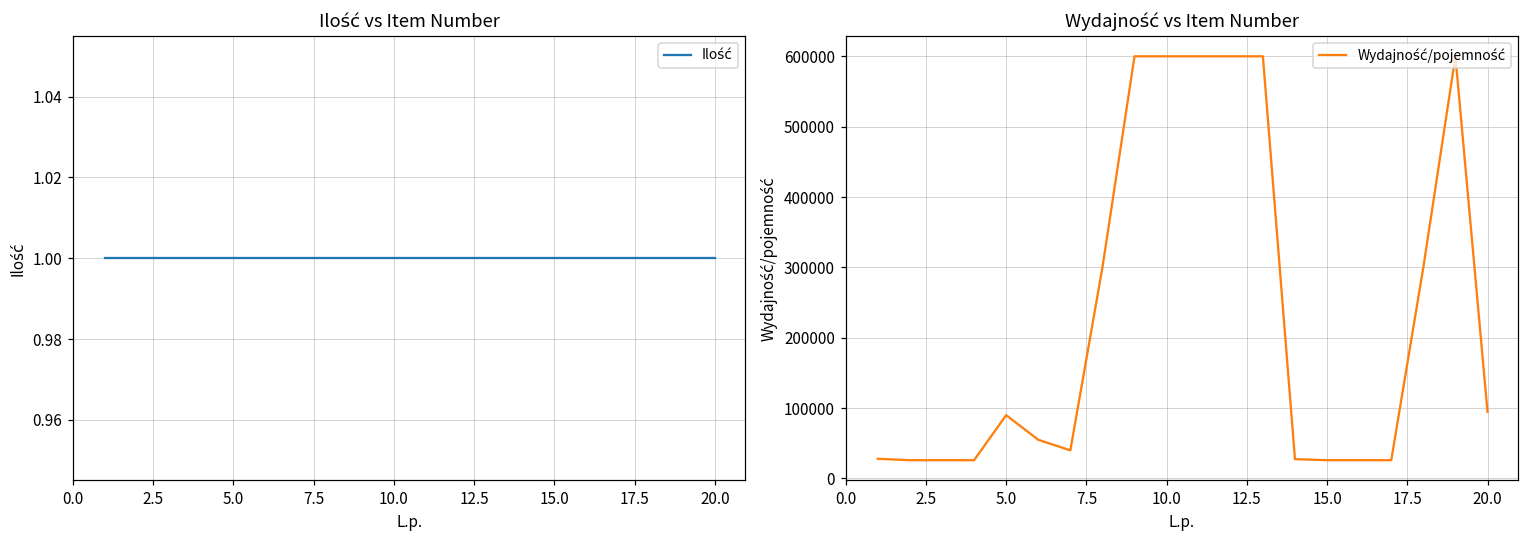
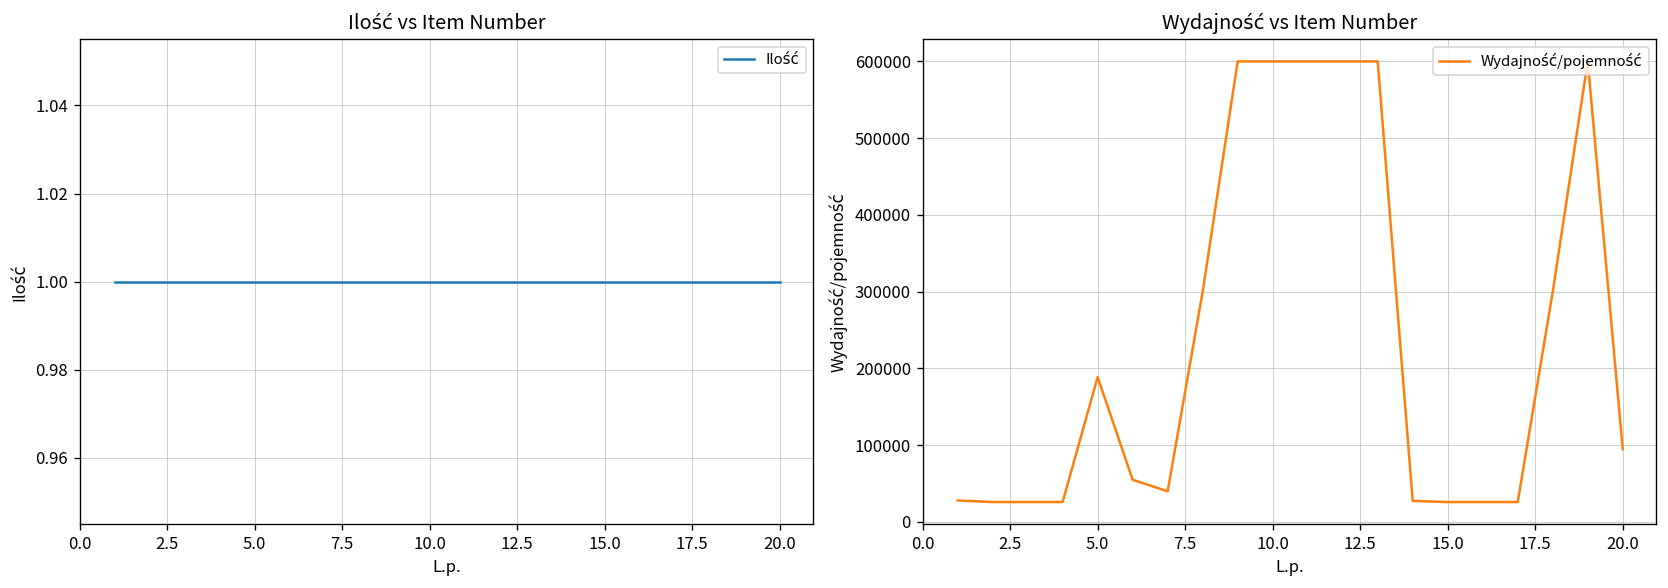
Wydajność vs Item Number, 5.0: 90000 -> 190000
